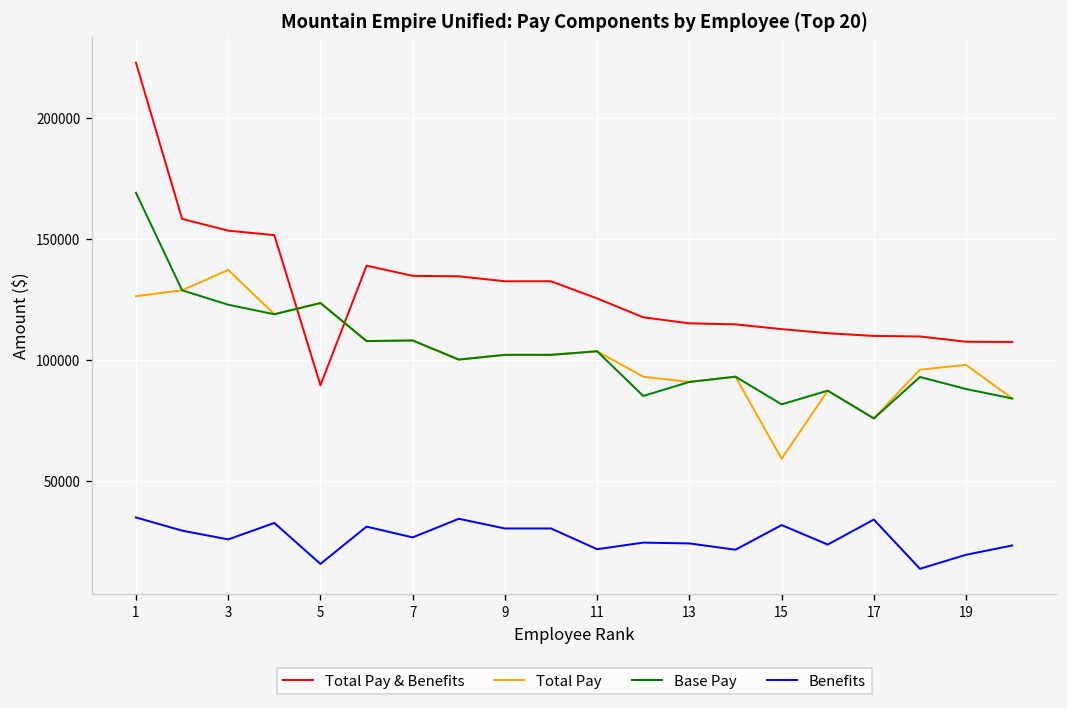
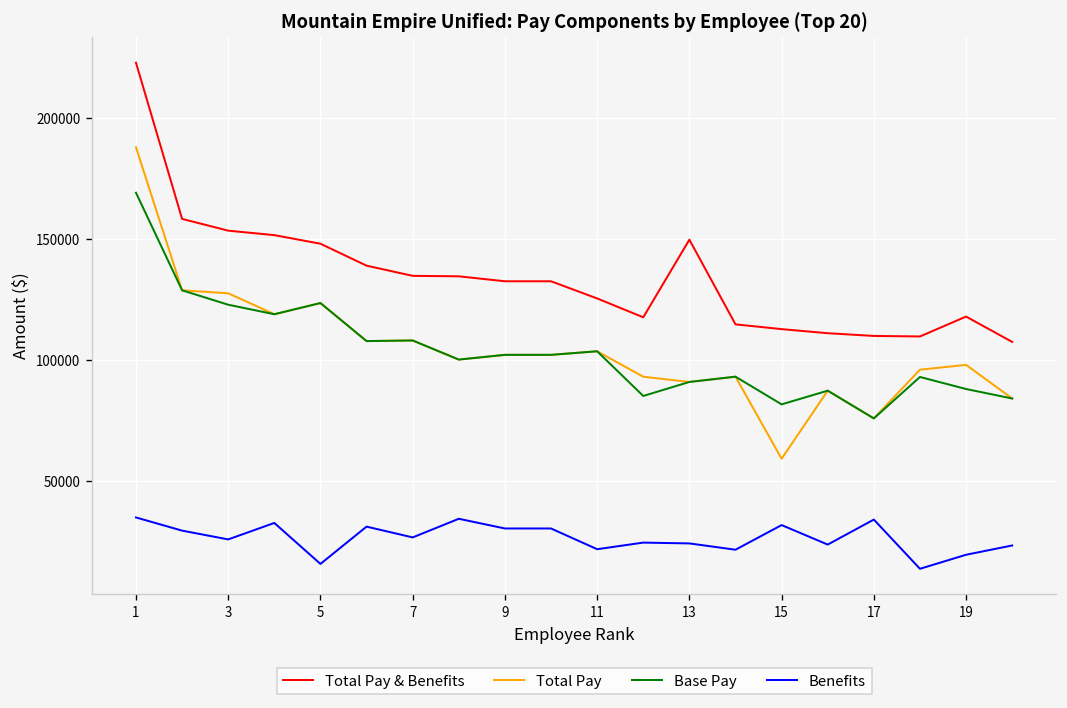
Total Pay, 1: 126000 -> 188000
Total Pay, 3: 137000 -> 128000
Total Pay & Benefits, 5: 90000 -> 148000
Total Pay & Benefits, 13: 115000 -> 150000
Total Pay & Benefits, 19: 107000 -> 118000
